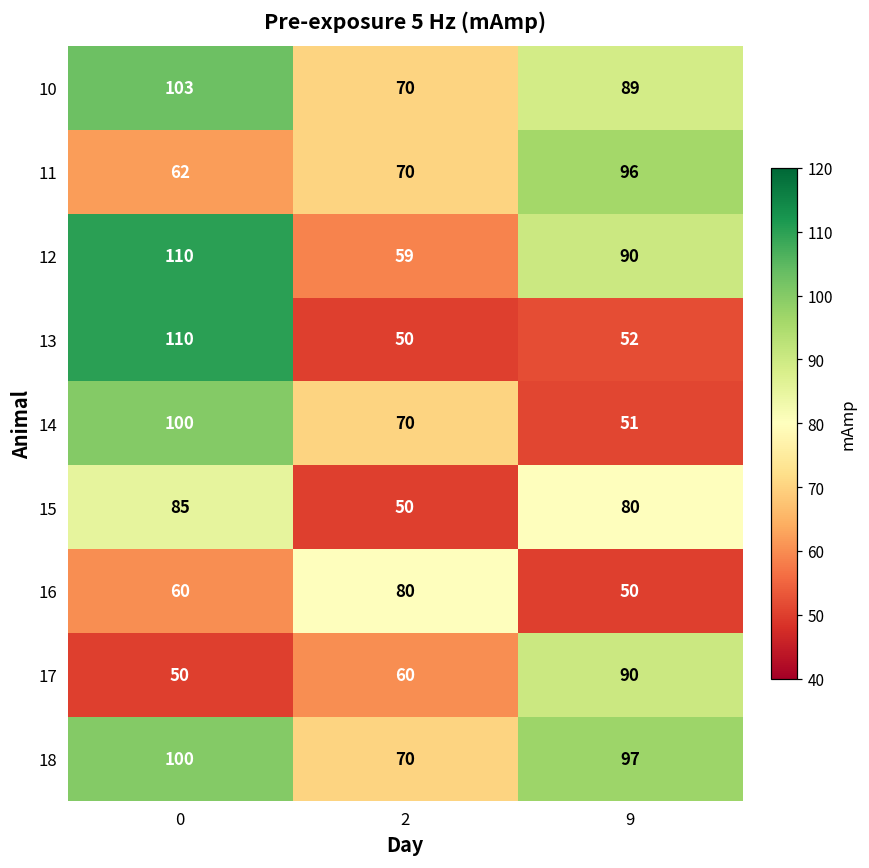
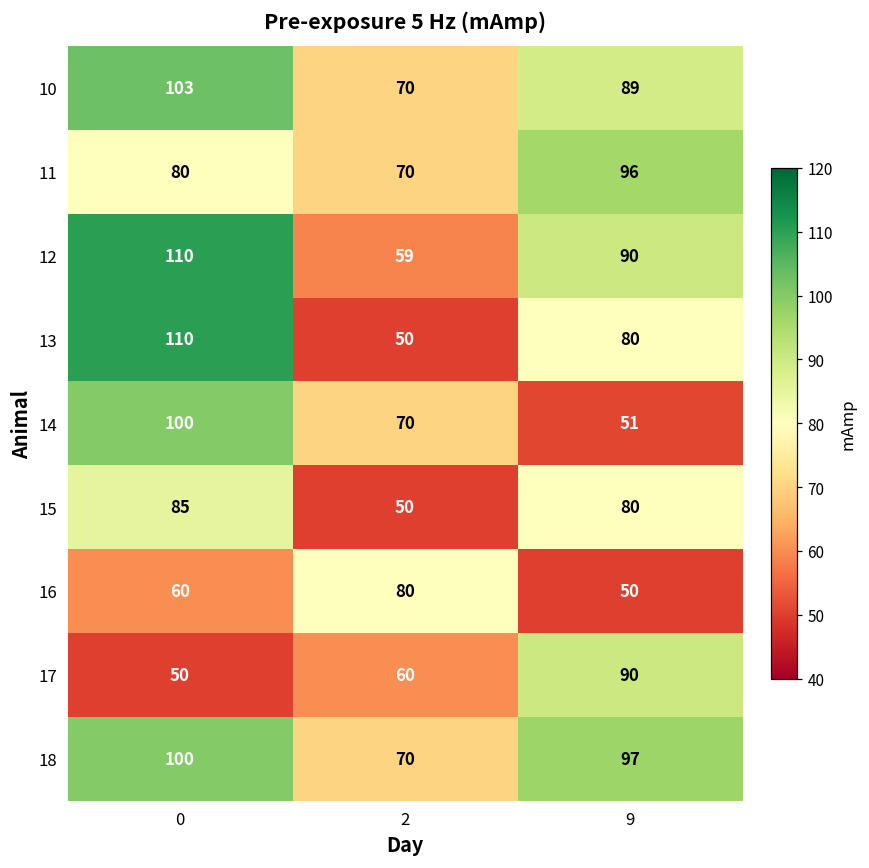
11, 0: 62 -> 80
13, 9: 52 -> 80
